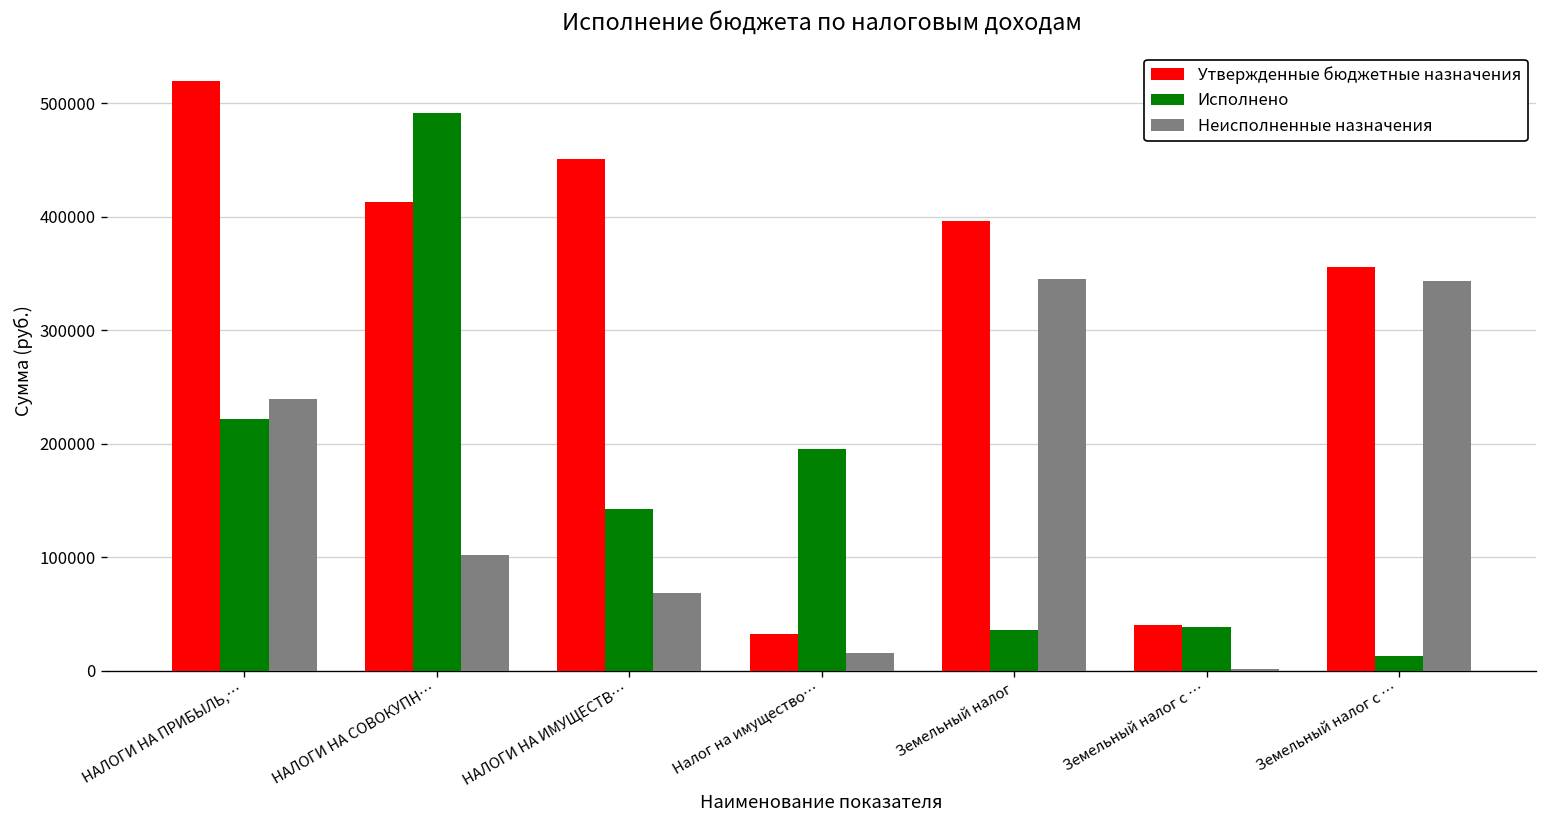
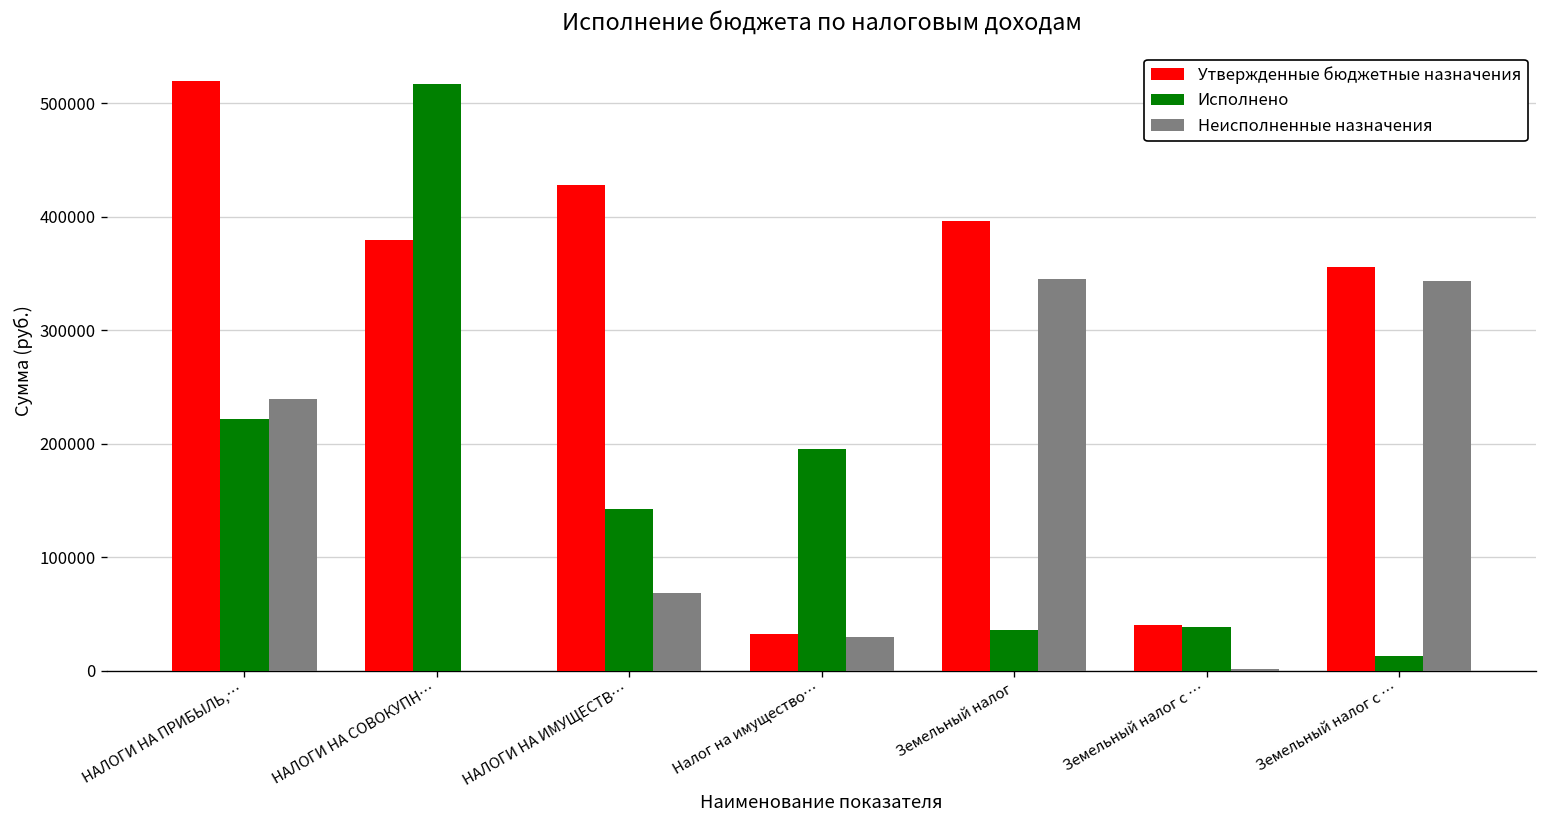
Утвержденные бюджетные назначения, НАЛОГИ НА СОВОКУПН…: 410000 -> 380000
Исполнено, НАЛОГИ НА СОВОКУПН…: 490000 -> 520000
Неисполненные назначения, НАЛОГИ НА СОВОКУПН…: 100000 -> 0
Утвержденные бюджетные назначения, НАЛОГИ НА ИМУЩЕСТВ…: 450000 -> 430000
Неисполненные назначения, Налог на имущество…: 20000 -> 30000
